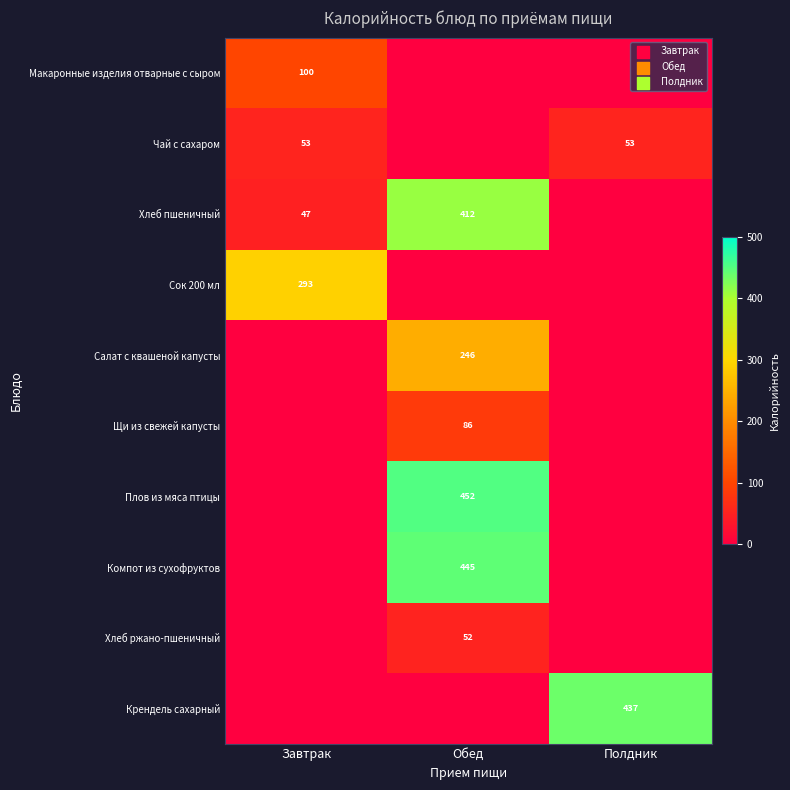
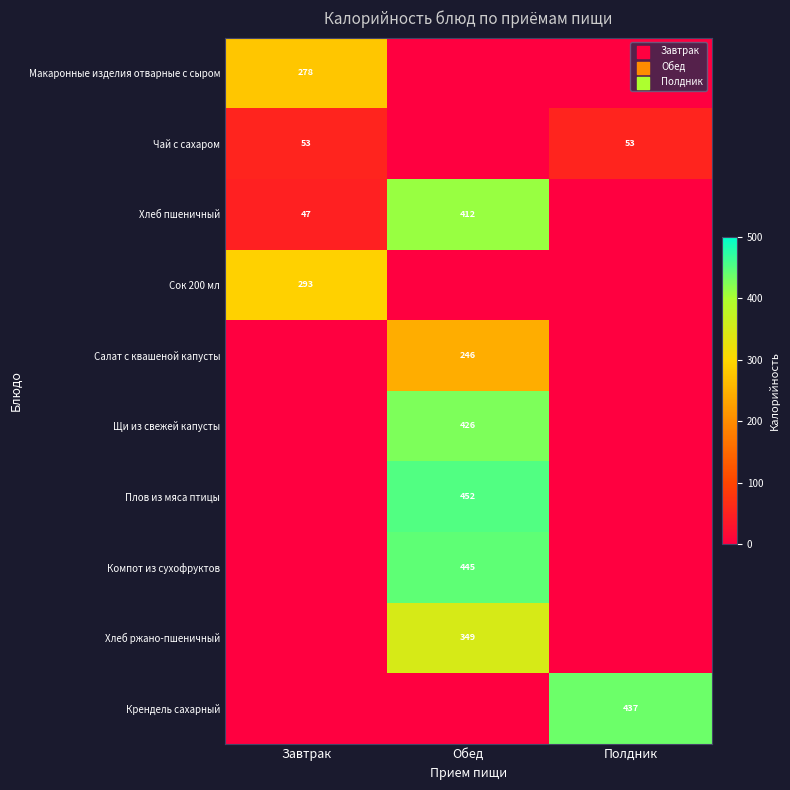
Макаронные изделия отварные с сыром, Завтрак: 100 -> 278
Щи из свежей капусты, Обед: 86 -> 426
Хлеб ржано-пшеничный, Обед: 52 -> 349
